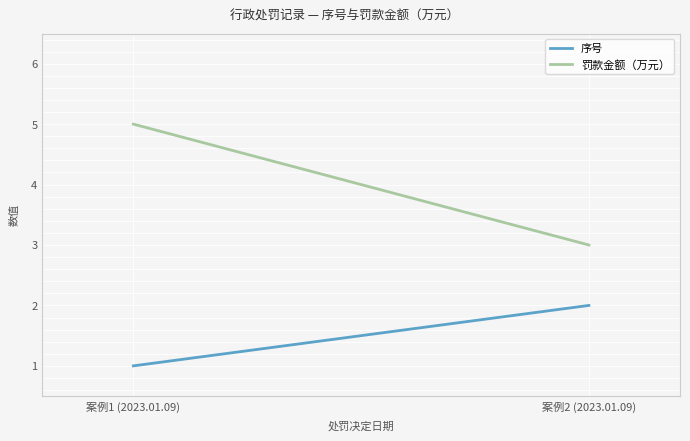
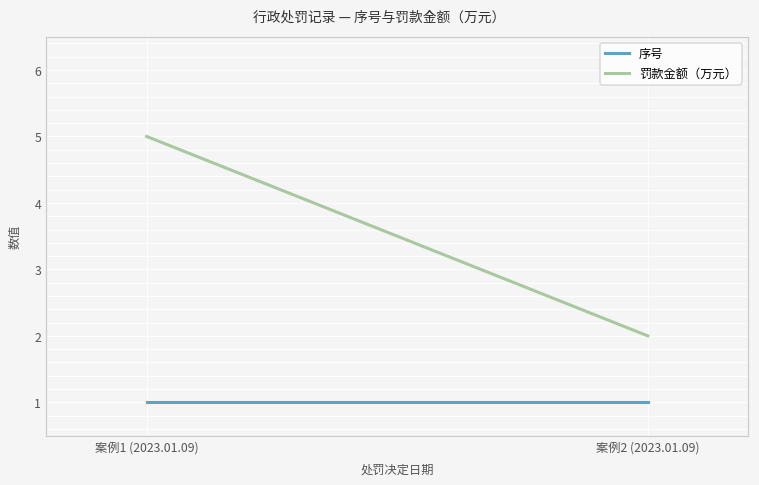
序号, 案例2 (2023.01.09): 2 -> 1
罚款金额（万元）, 案例2 (2023.01.09): 3 -> 2
